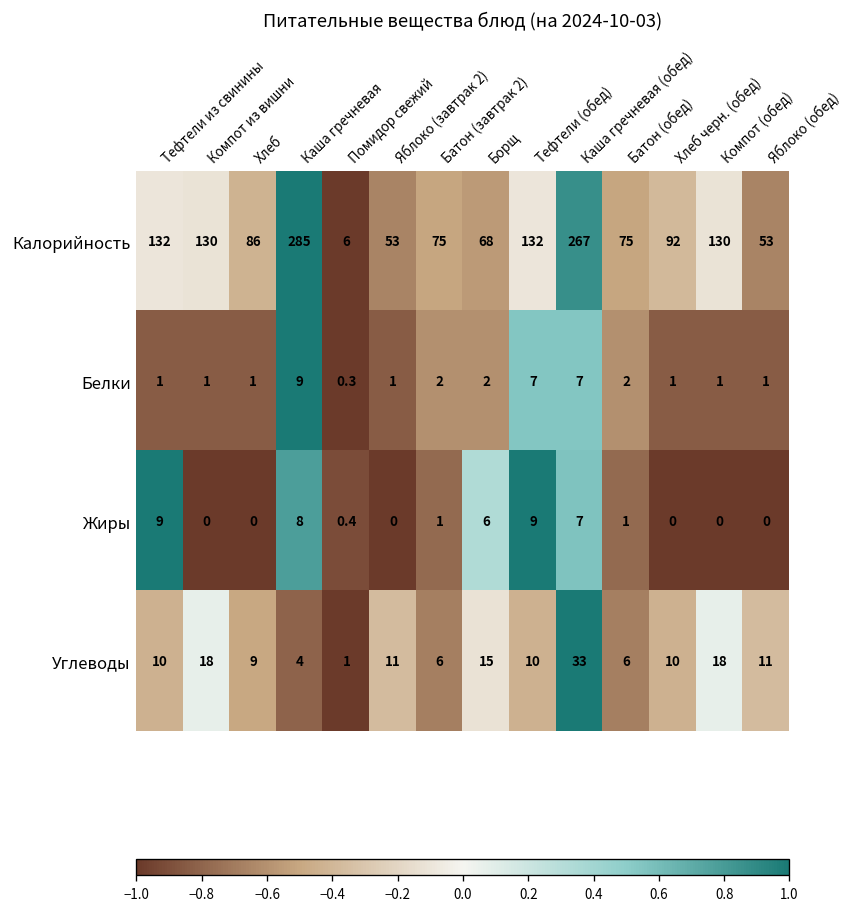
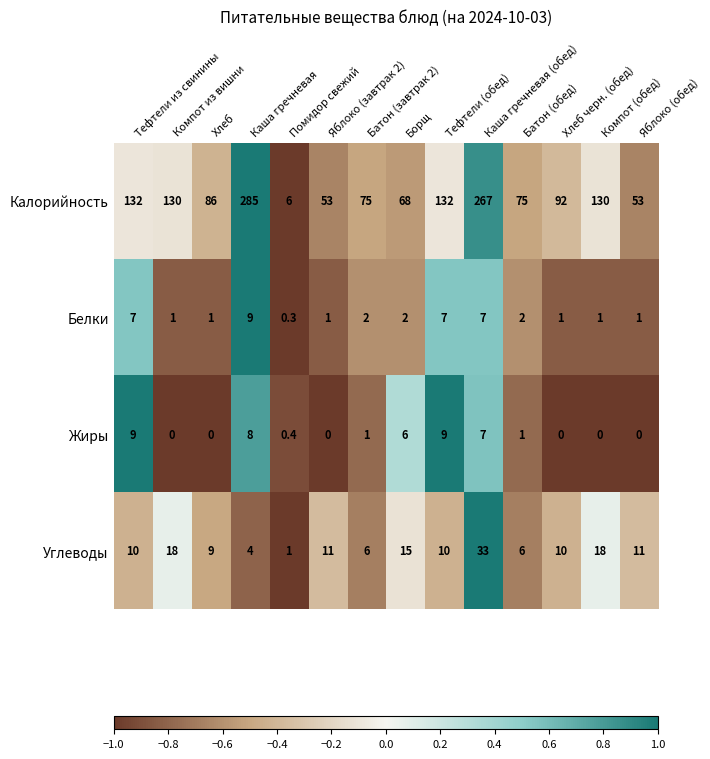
Белки, Тефтели из свинины: 1 -> 7
